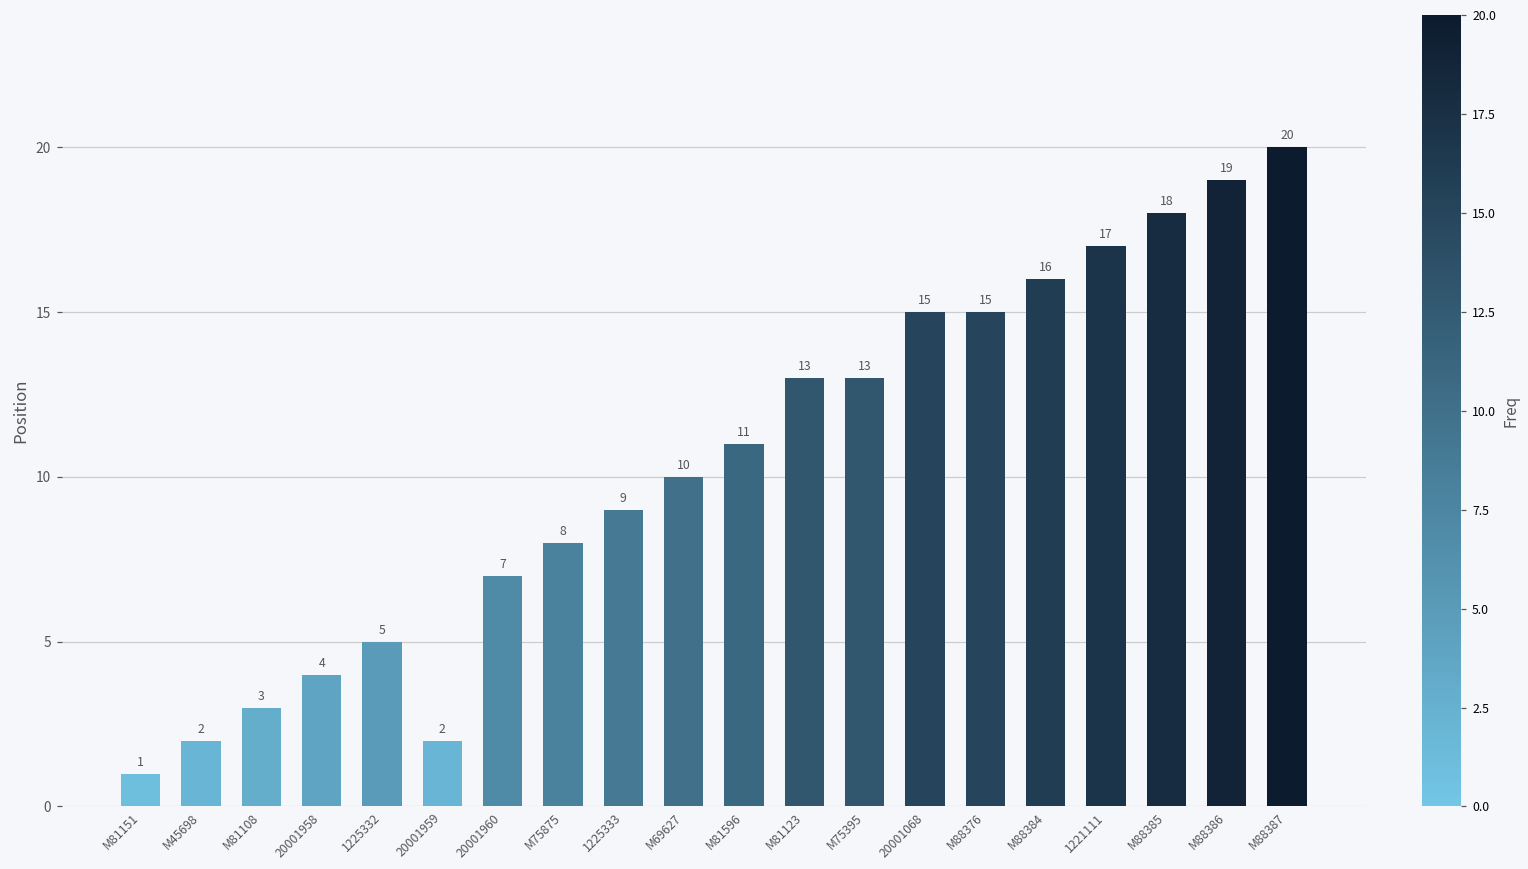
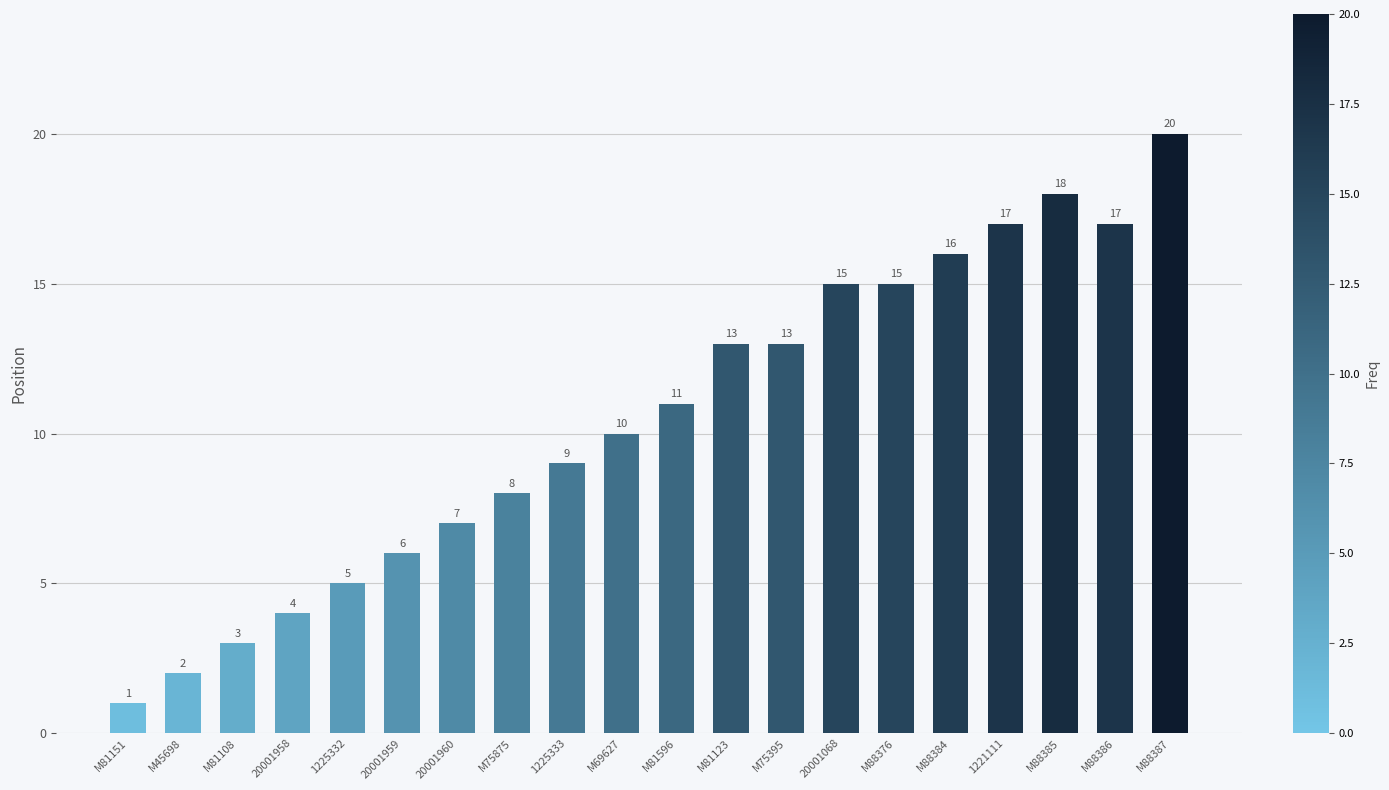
20001959: 2 -> 6
M88386: 19 -> 17
